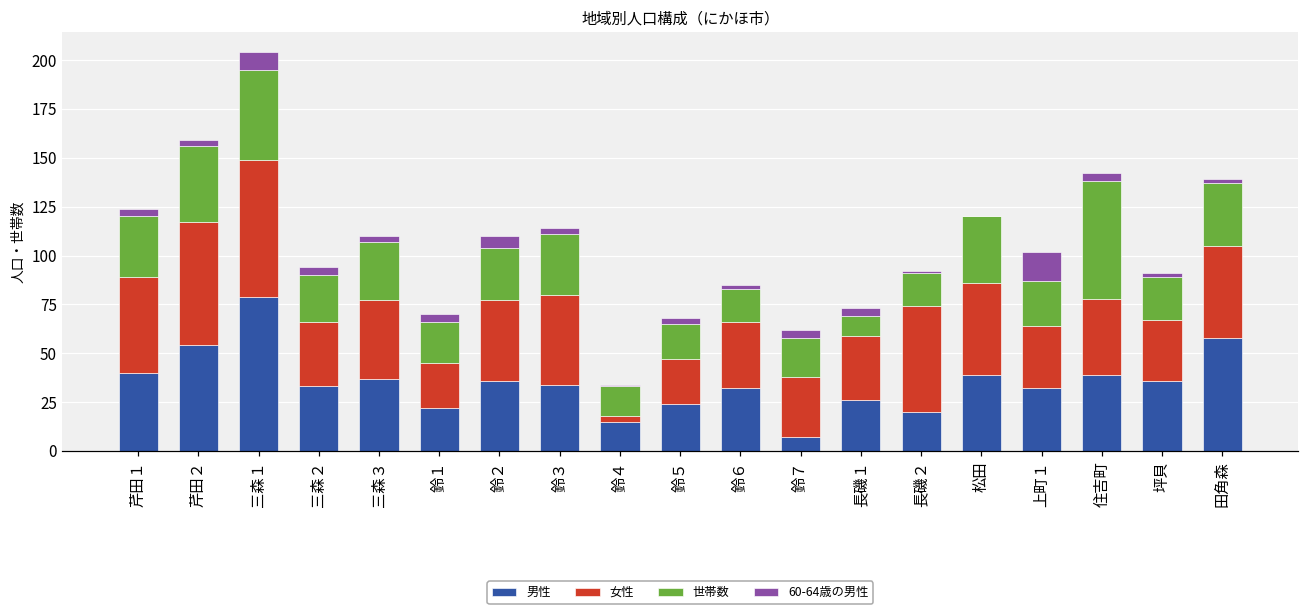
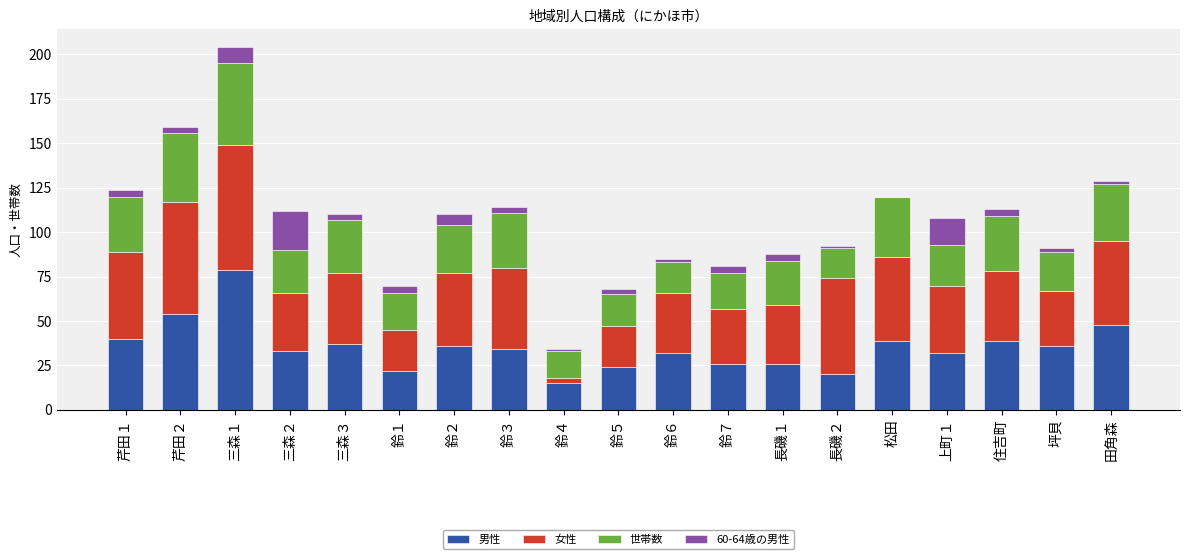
60-64歳の男性, 三森２: 4 -> 22
男性, 鈴７: 7 -> 26
世帯数, 長磯１: 10 -> 25
女性, 上町１: 32 -> 38
世帯数, 住吉町: 60 -> 31
男性, 田角森: 58 -> 48
